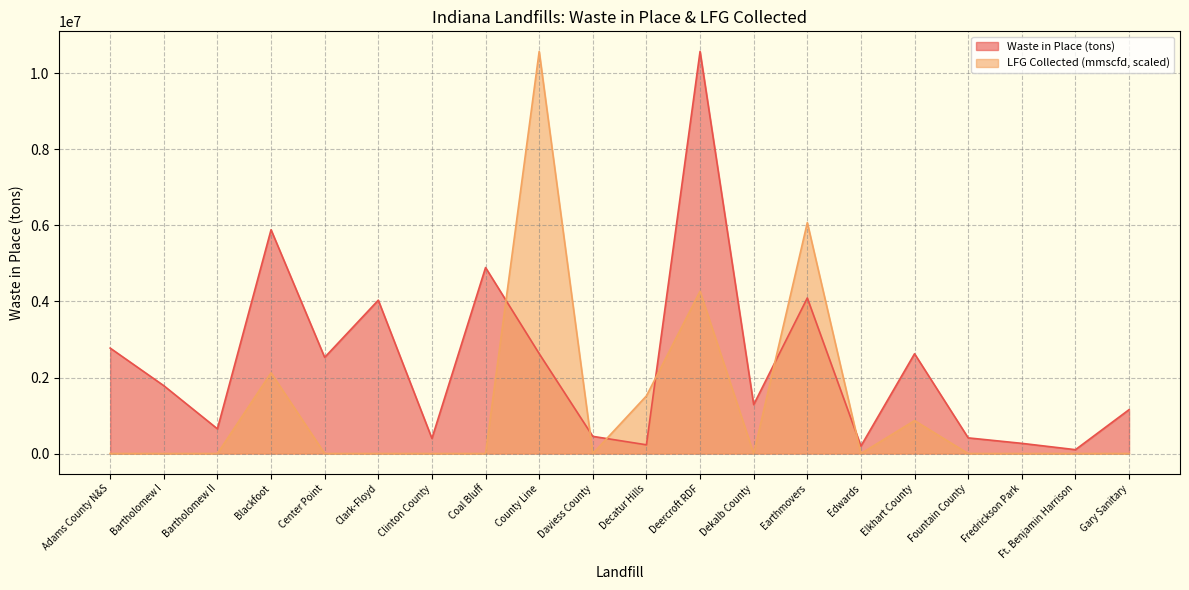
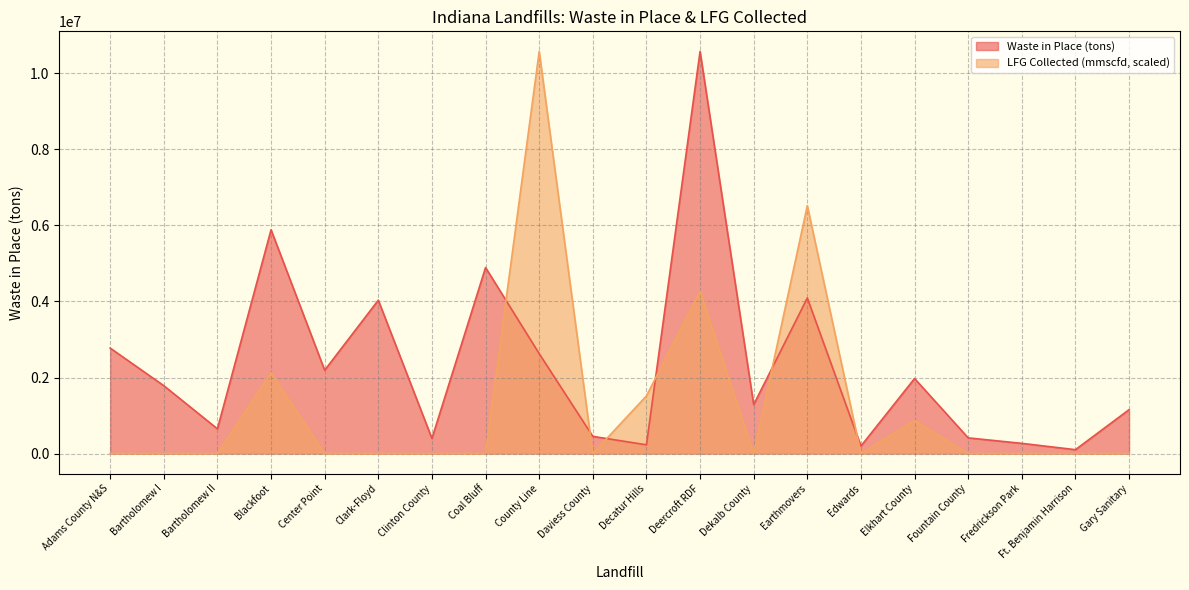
Waste in Place (tons), Center Point: 2500000 -> 2200000
LFG Collected (mmscfd, scaled), Earthmovers: 6100000 -> 6500000
Waste in Place (tons), Elkhart County: 2600000 -> 2000000
